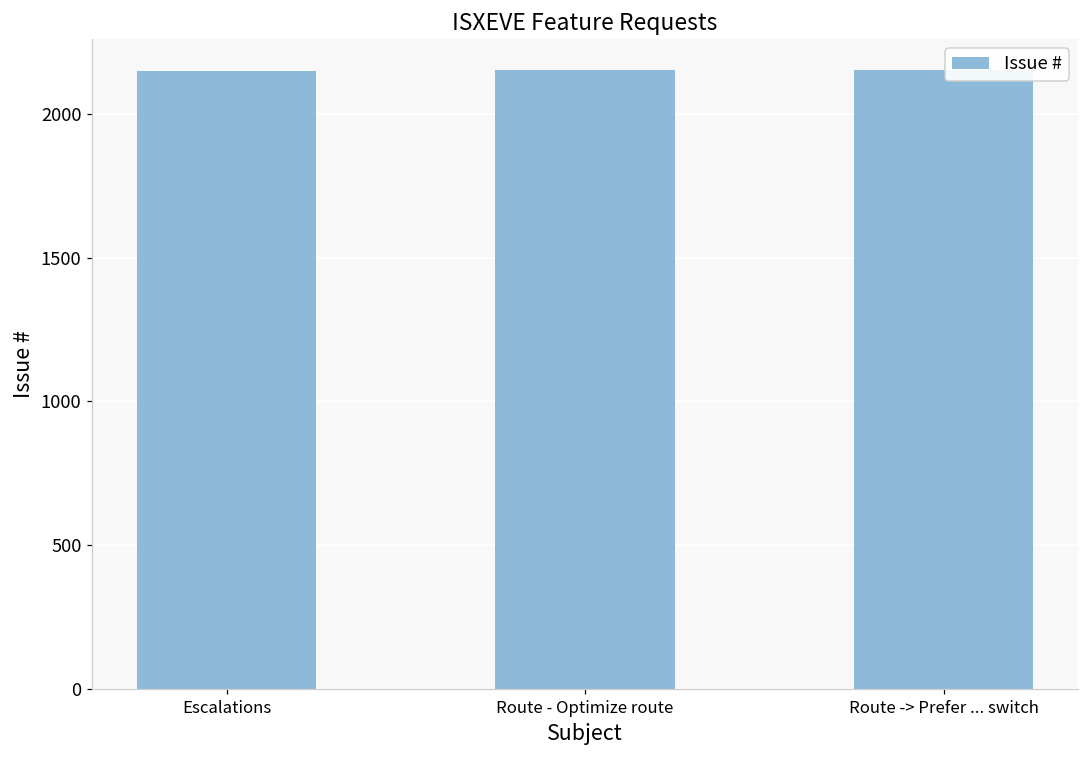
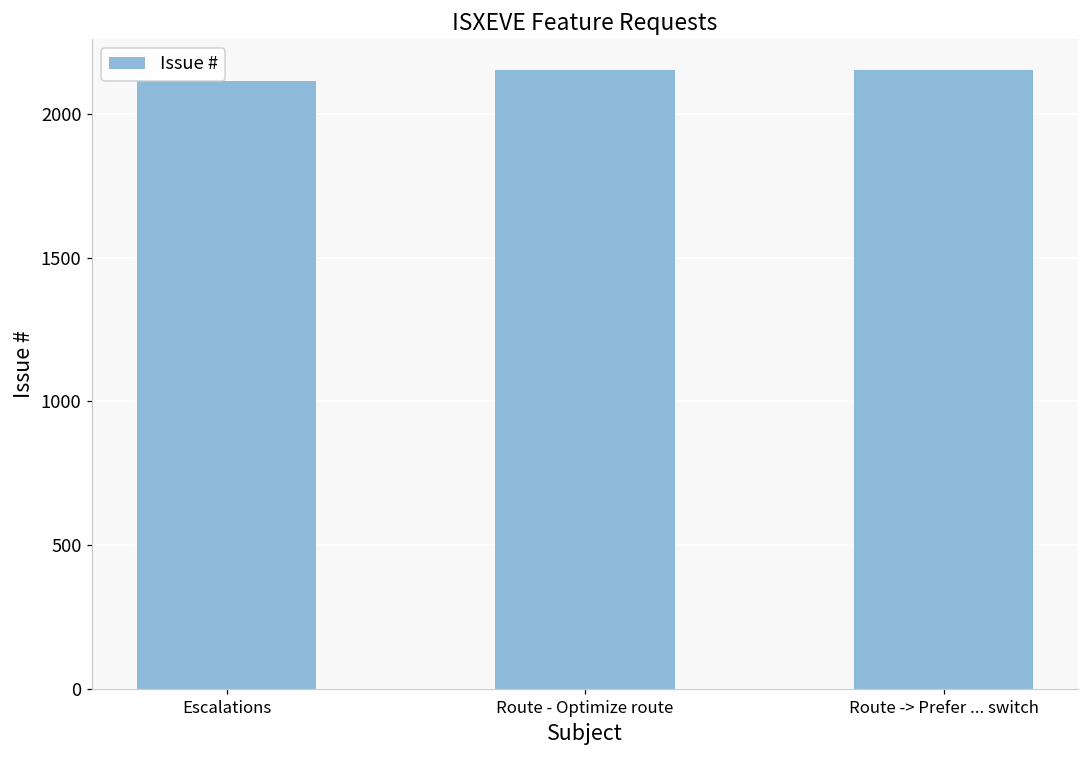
Escalations: 2150 -> 2110
